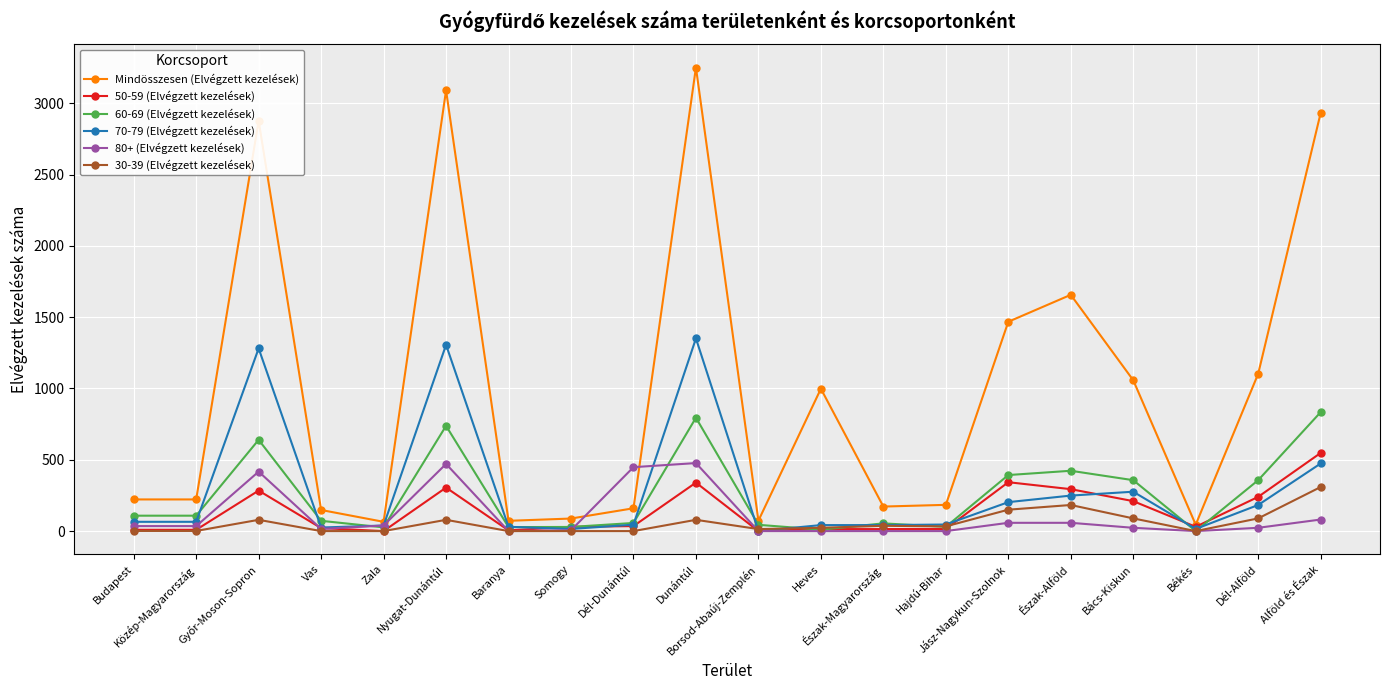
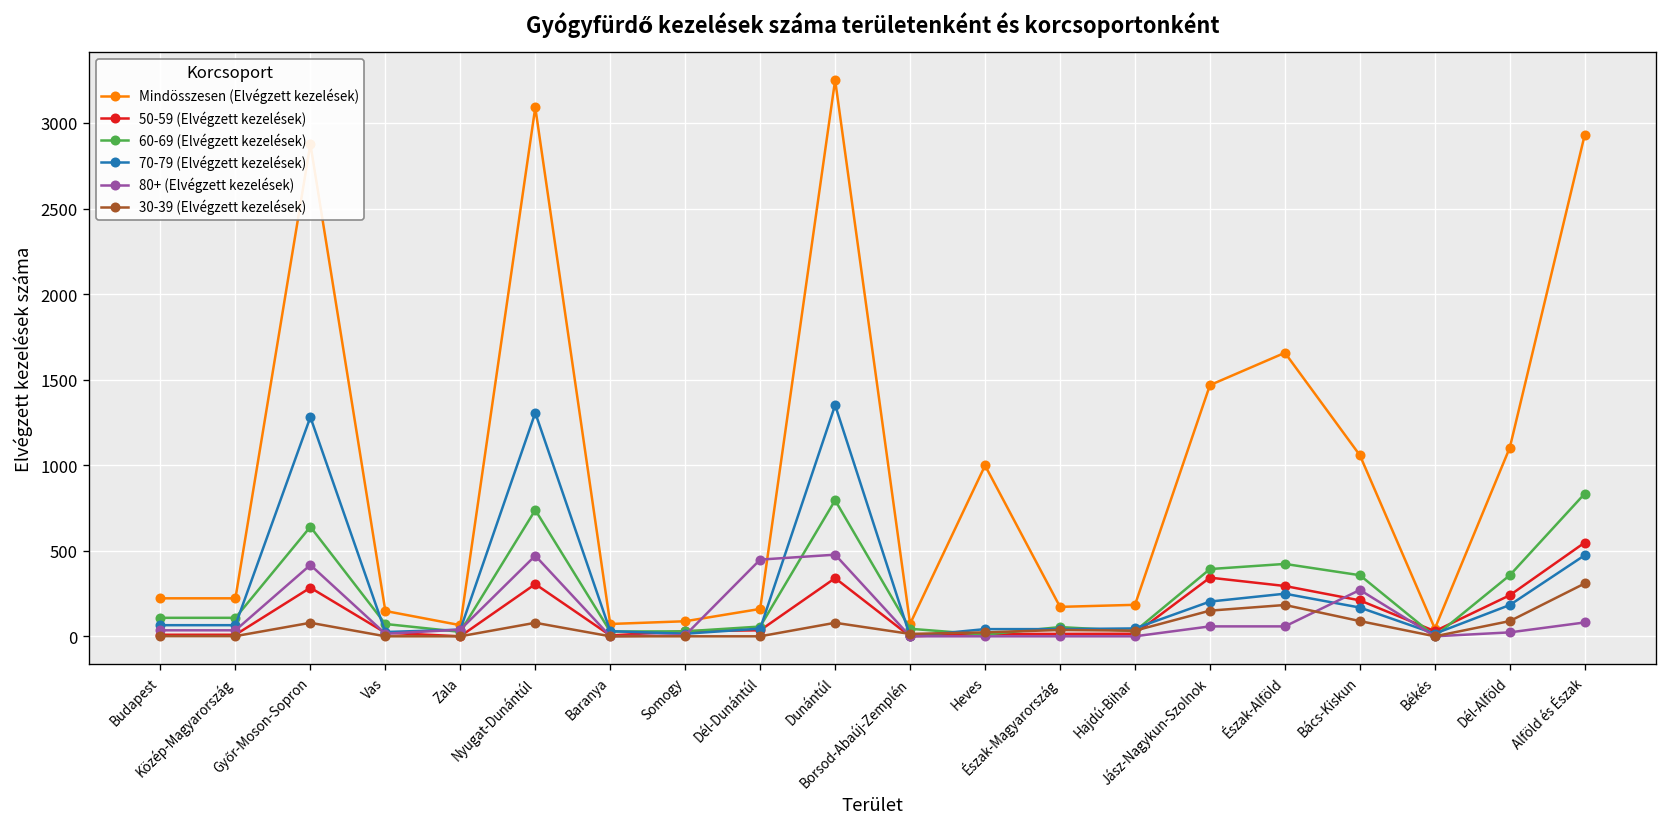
70-79 (Elvégzett kezelések), Bács-Kiskun: 280 -> 170
80+ (Elvégzett kezelések), Bács-Kiskun: 20 -> 270
